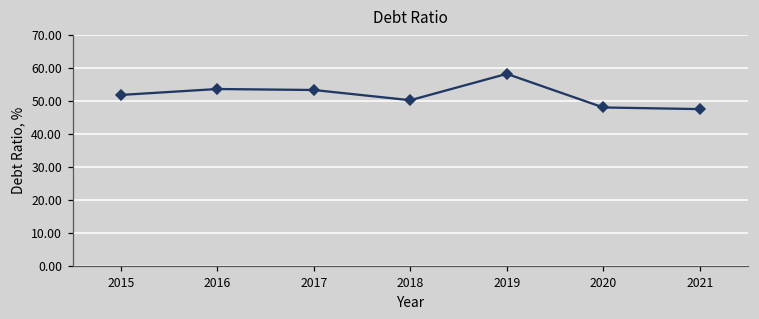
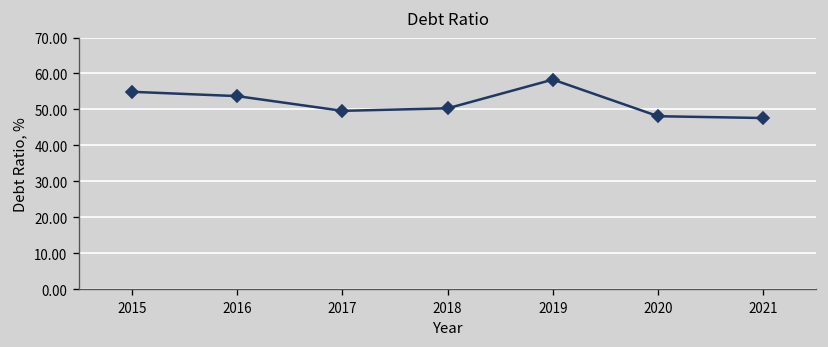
2015: 52 -> 55
2017: 53 -> 50
